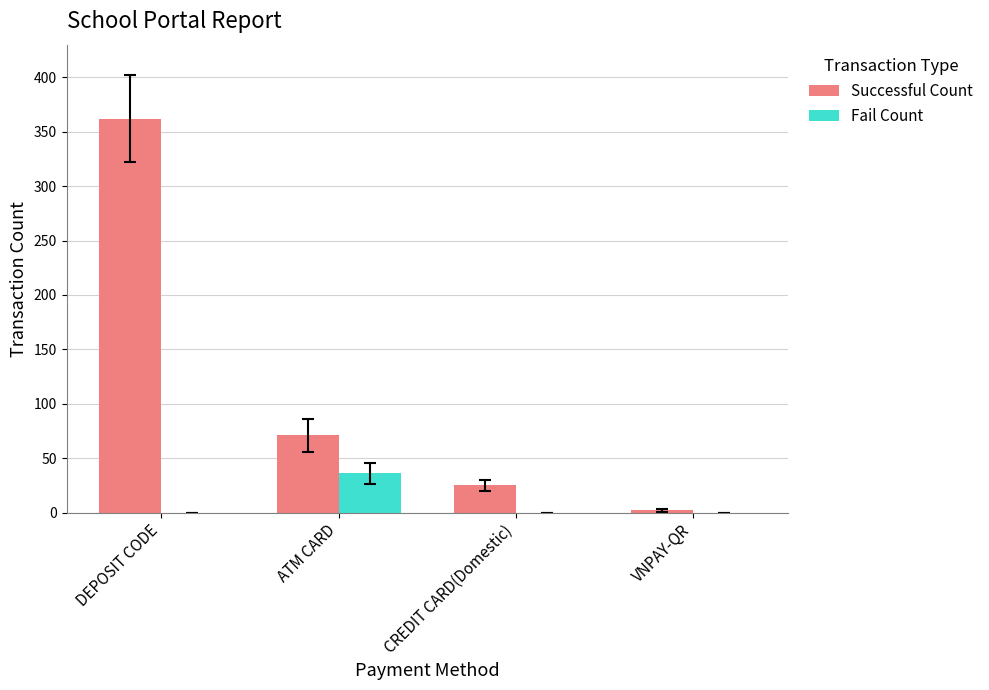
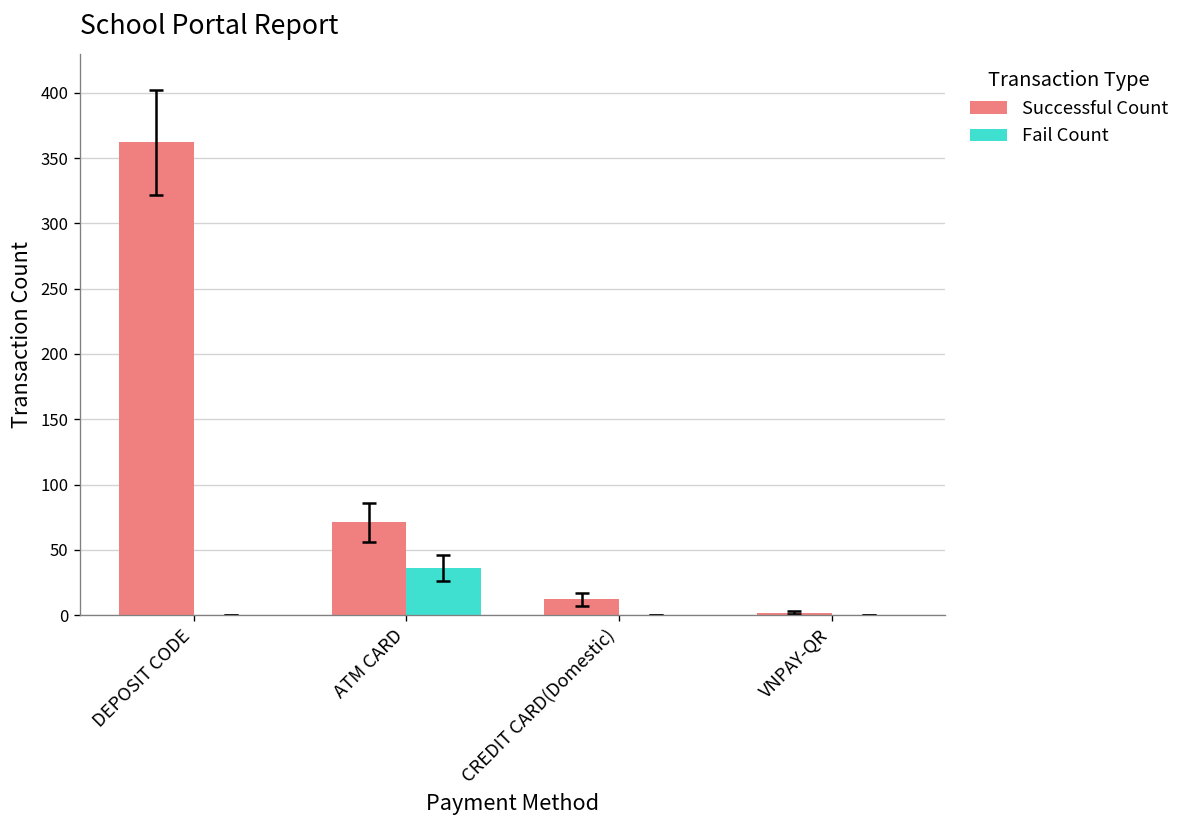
Successful Count, CREDIT CARD(Domestic): 25 -> 12
